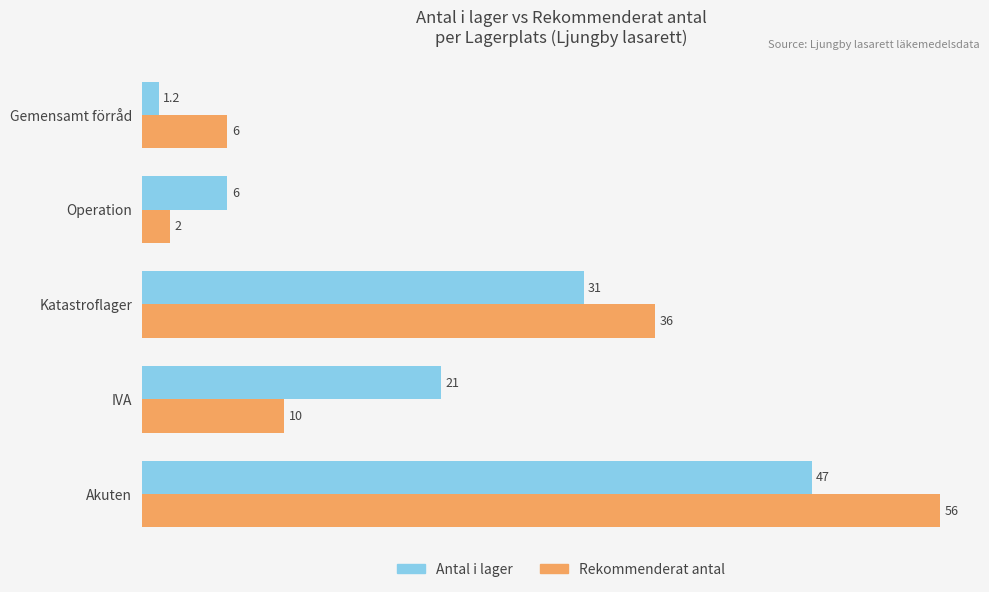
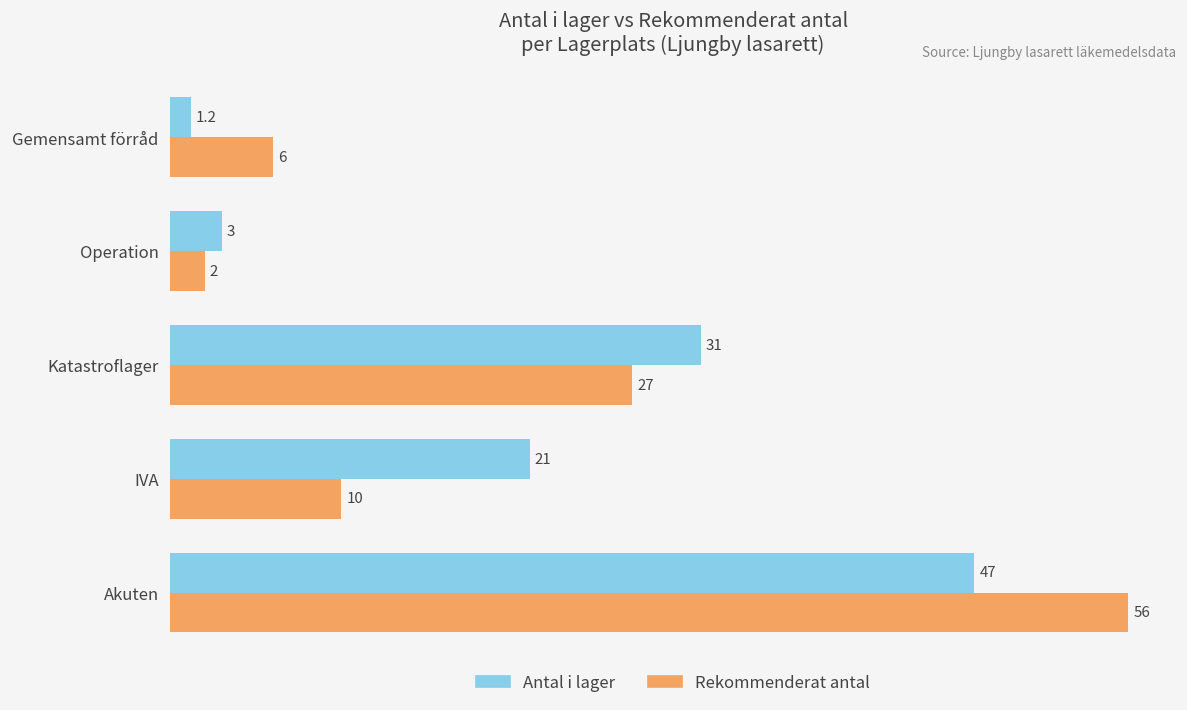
Antal i lager, Operation: 6 -> 3
Rekommenderat antal, Katastroflager: 36 -> 27
